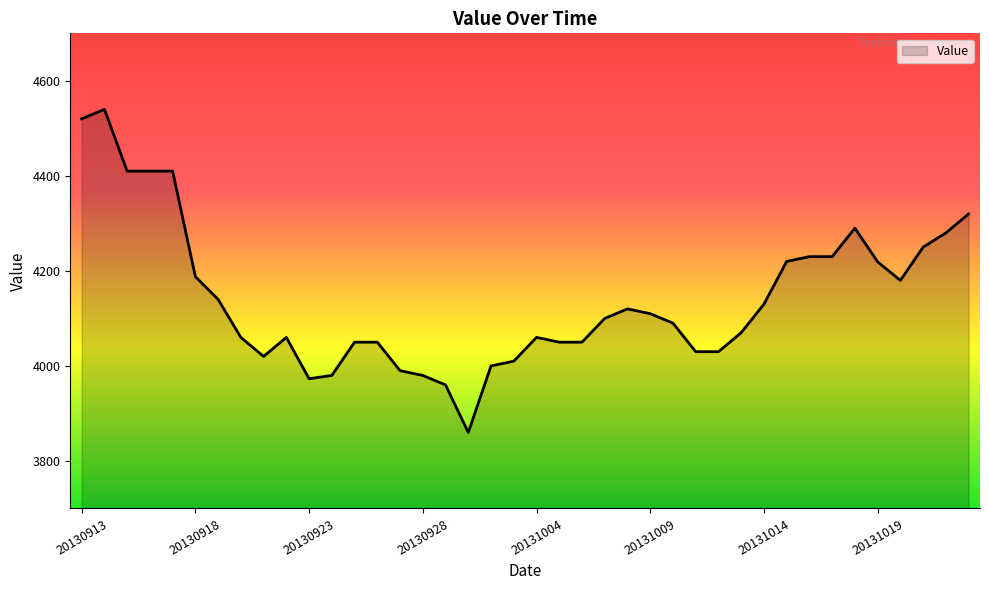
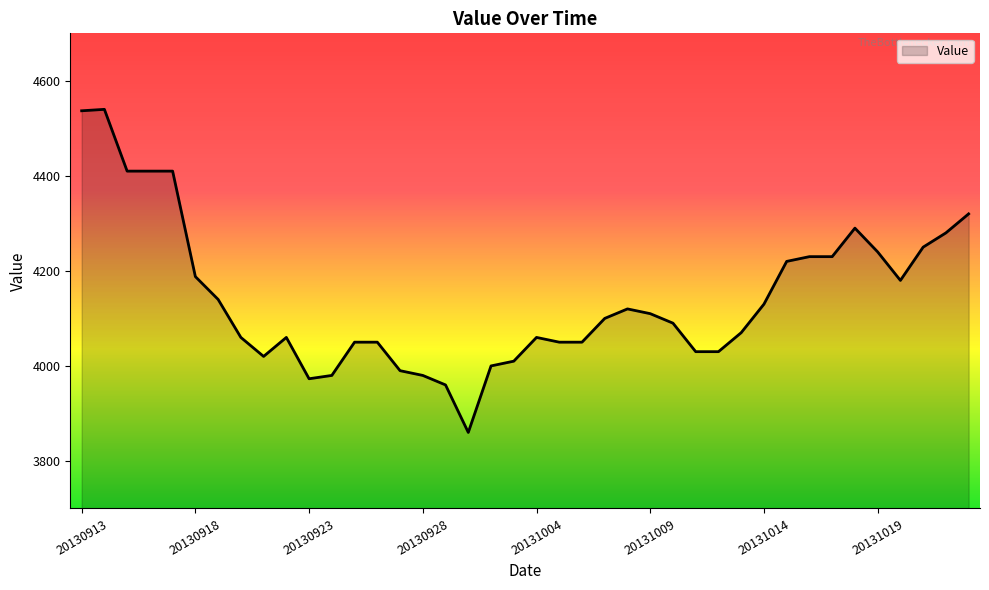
20130913: 4520 -> 4540
20131019: 4220 -> 4240
